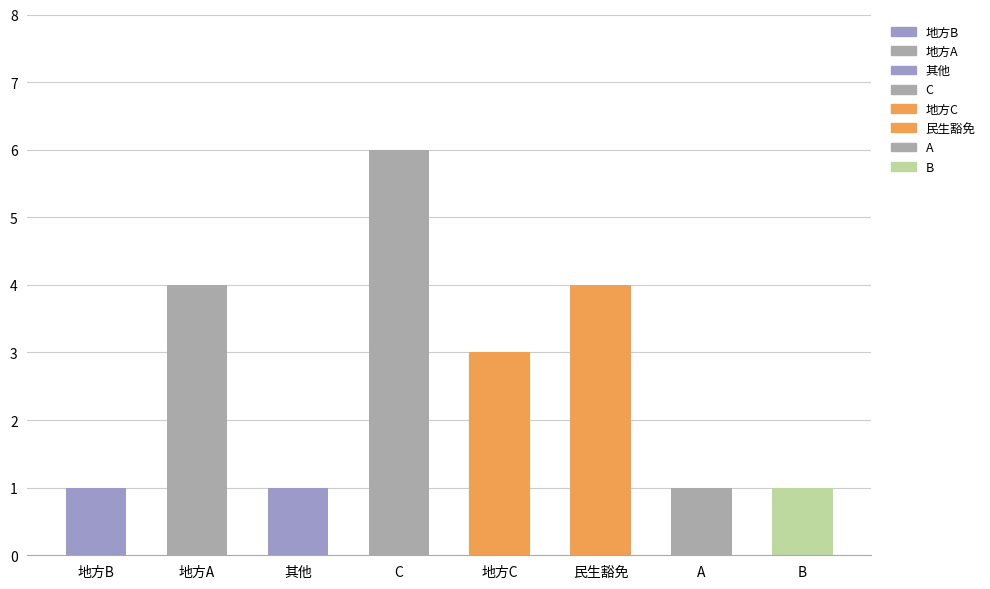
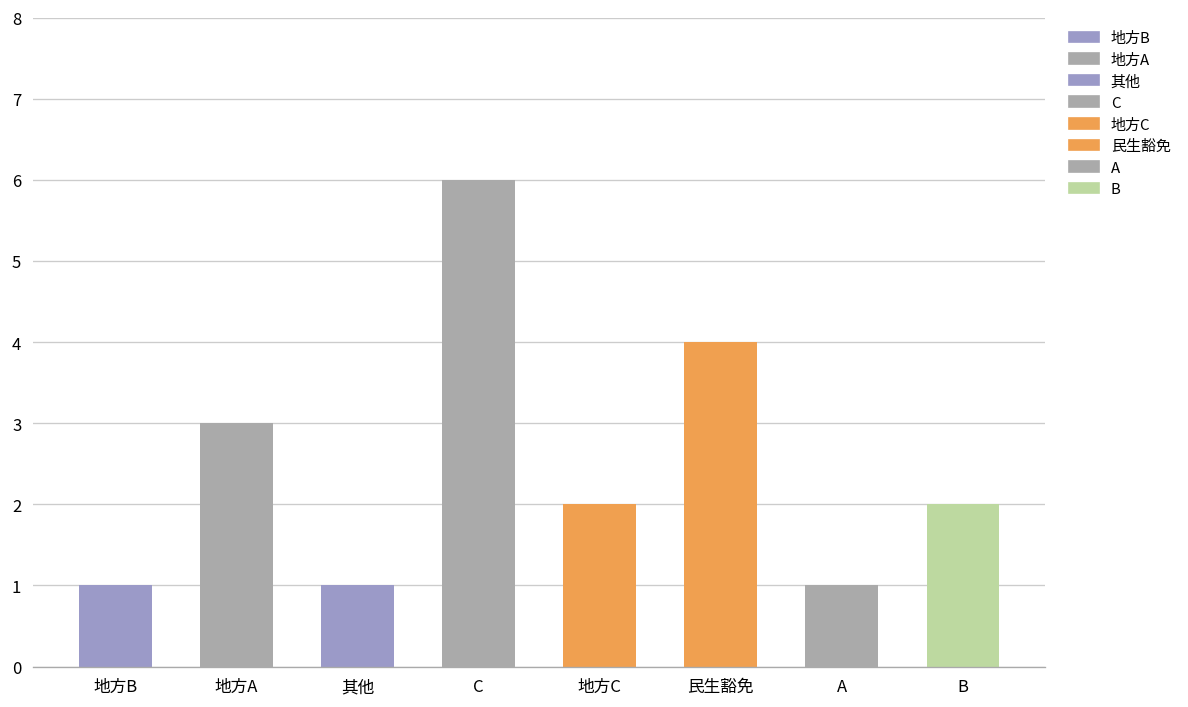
地方A: 4 -> 3
地方C: 3 -> 2
B: 1 -> 2
